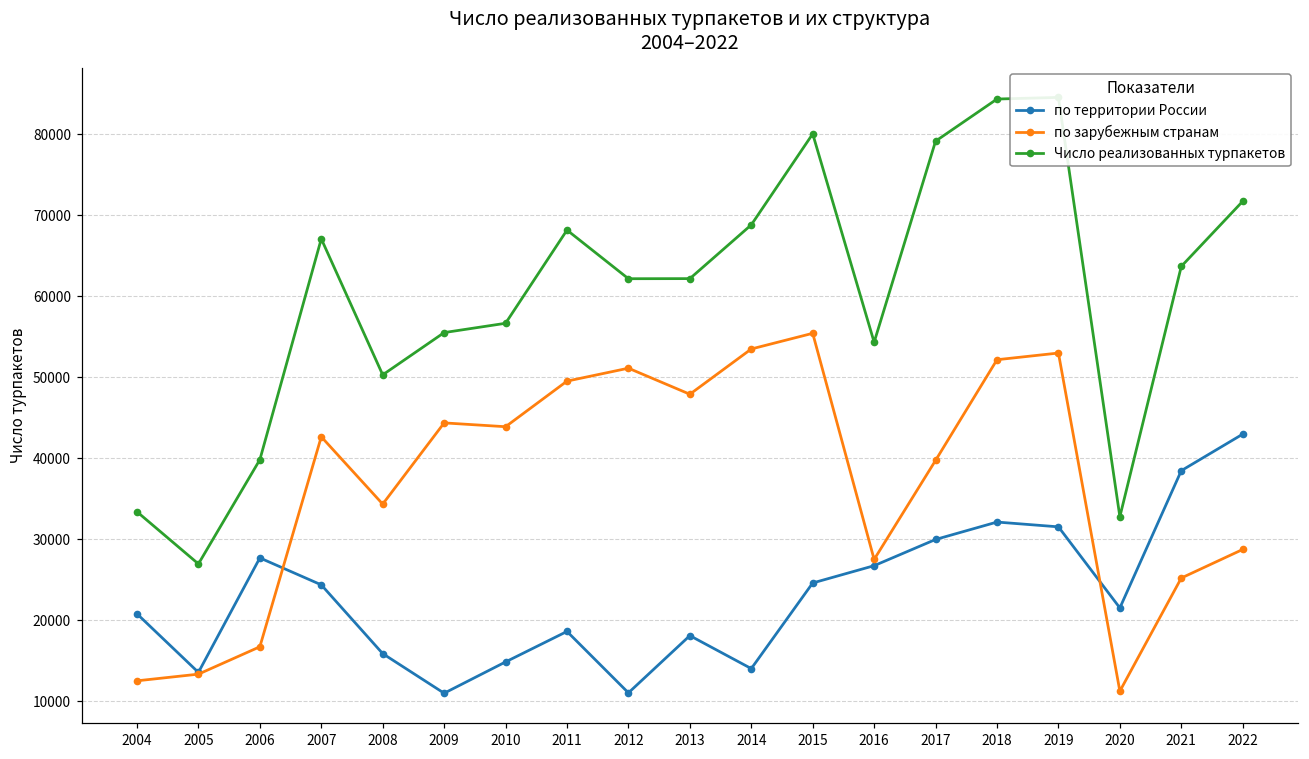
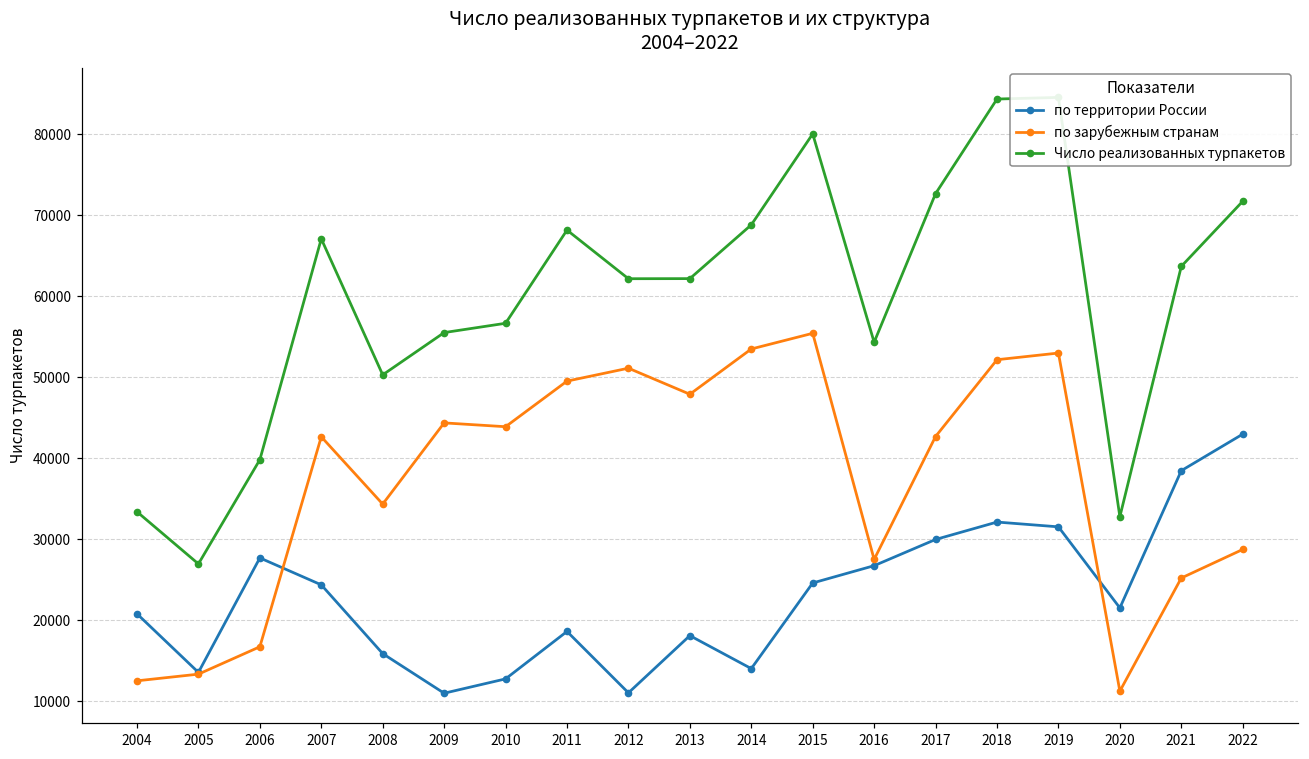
по территории России, 2010: 15000 -> 13000
по зарубежным странам, 2017: 40000 -> 43000
Число реализованных турпакетов, 2017: 79000 -> 73000
